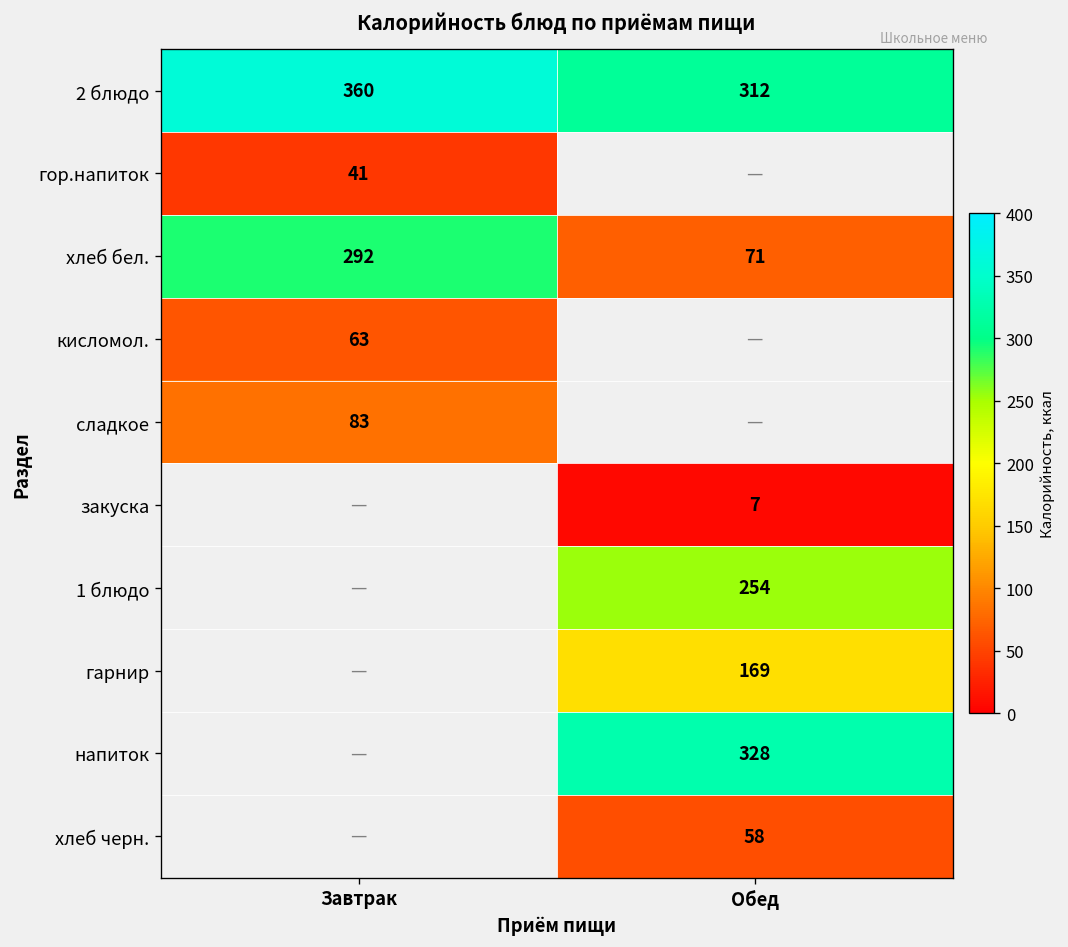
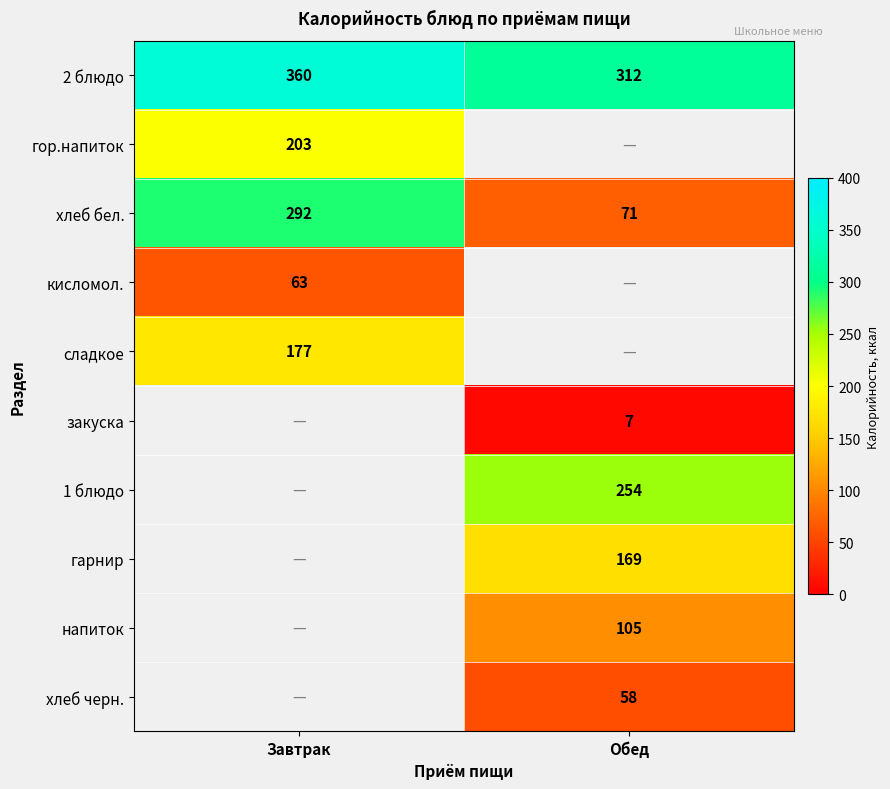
гор.напиток, Завтрак: 41 -> 203
сладкое, Завтрак: 83 -> 177
напиток, Обед: 328 -> 105
